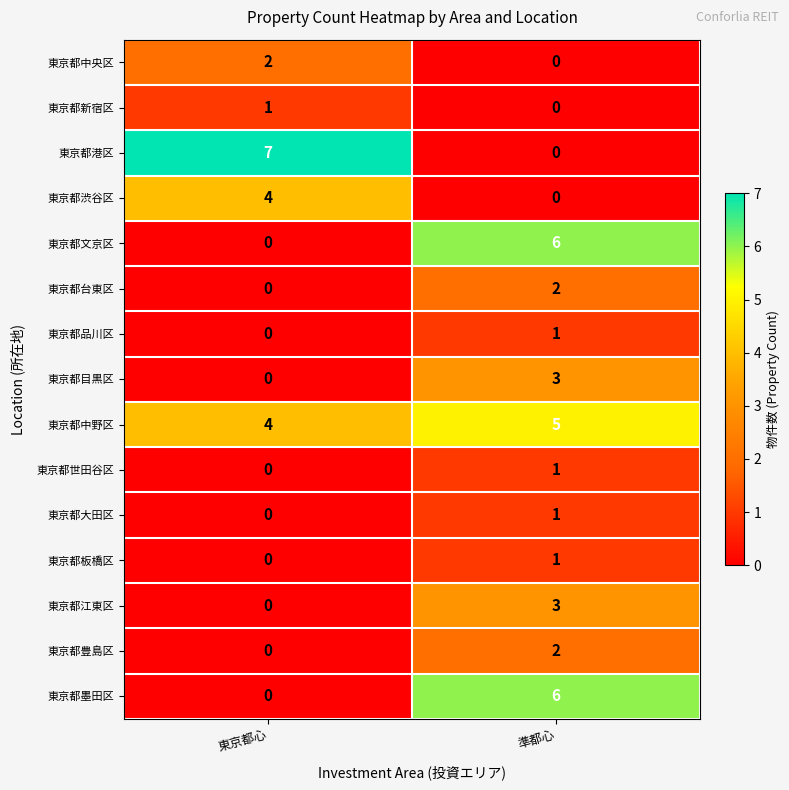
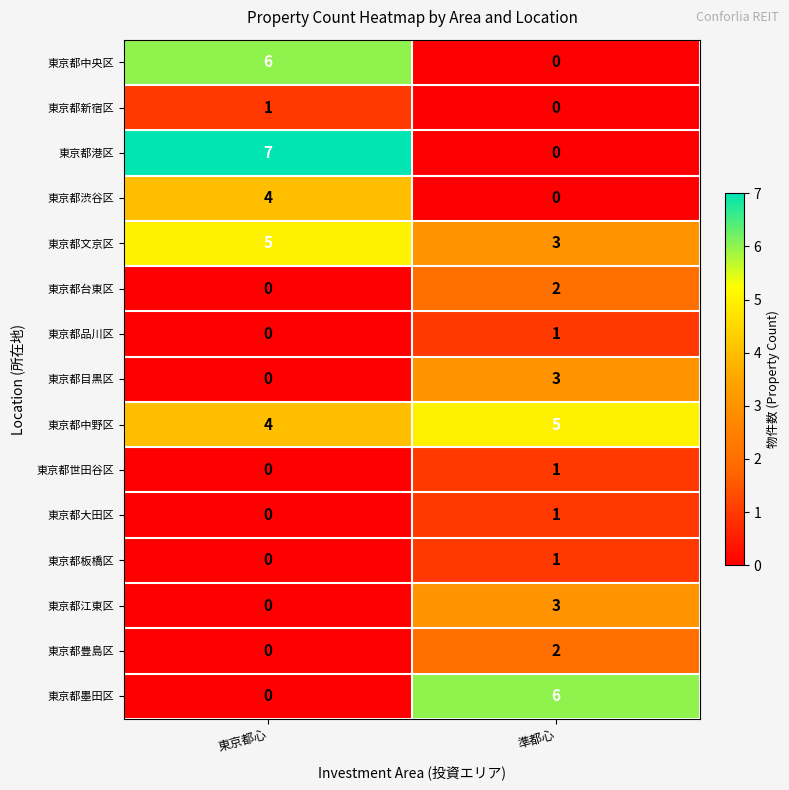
東京都中央区, 東京都心: 2 -> 6
東京都文京区, 東京都心: 0 -> 5
東京都文京区, 準都心: 6 -> 3
